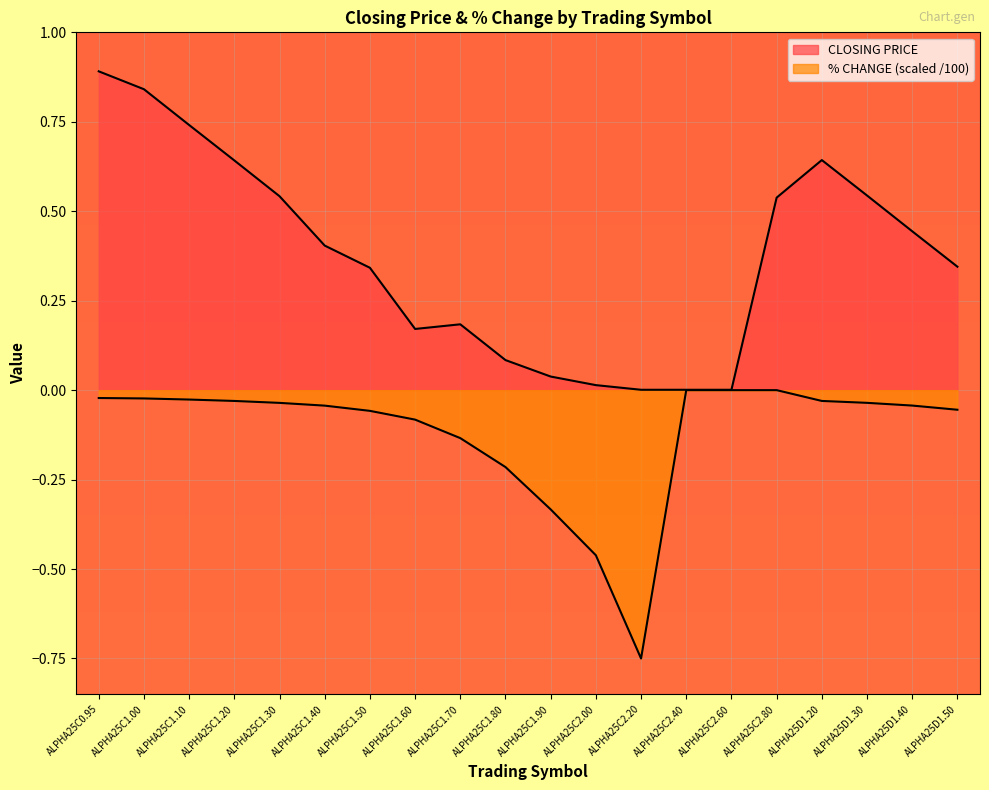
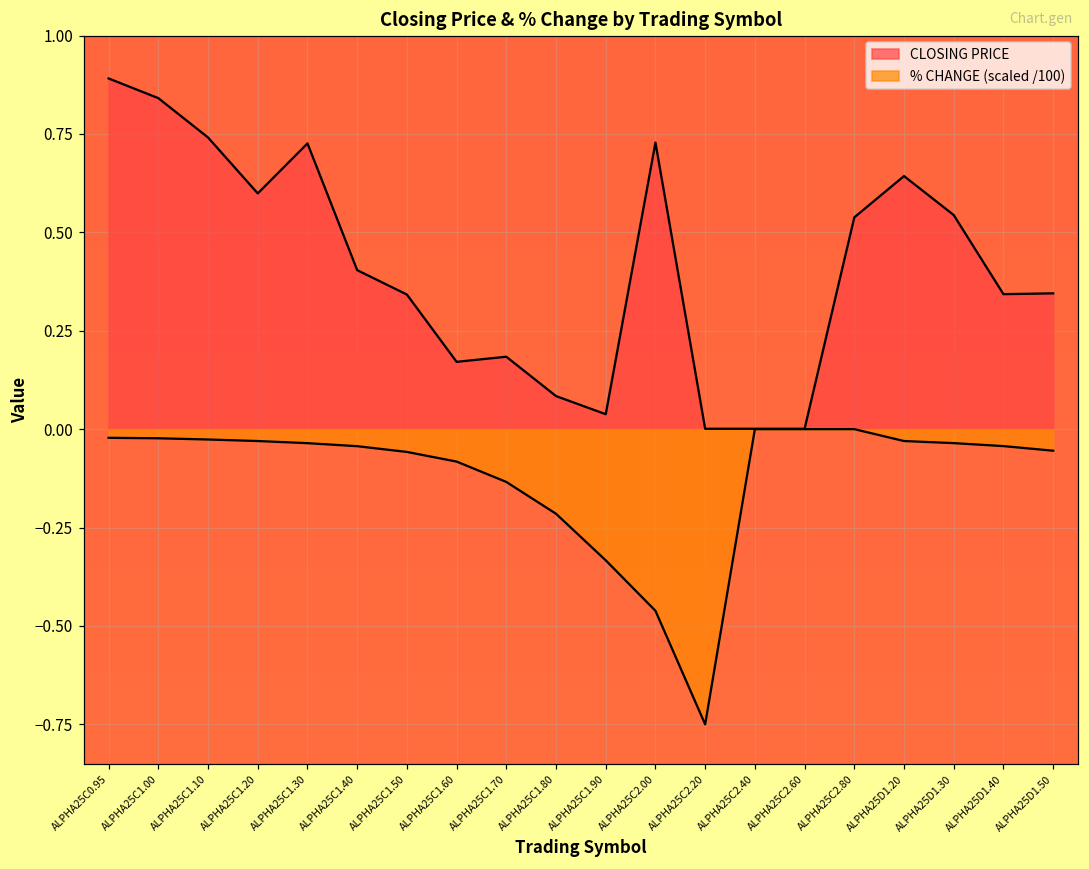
CLOSING PRICE, ALPHA25C1.20: 0.64 -> 0.60
CLOSING PRICE, ALPHA25C1.30: 0.54 -> 0.73
CLOSING PRICE, ALPHA25C2.00: 0.01 -> 0.73
CLOSING PRICE, ALPHA25D1.40: 0.44 -> 0.34
